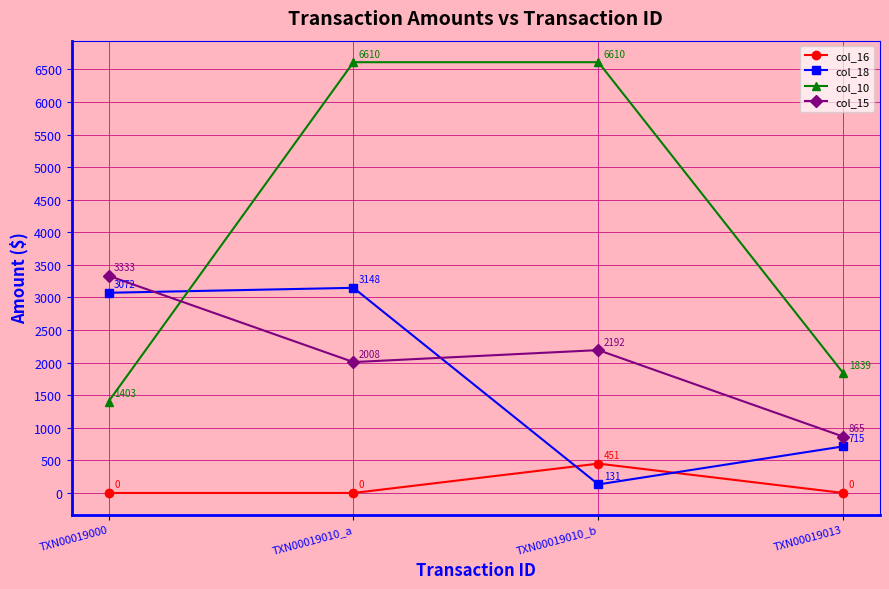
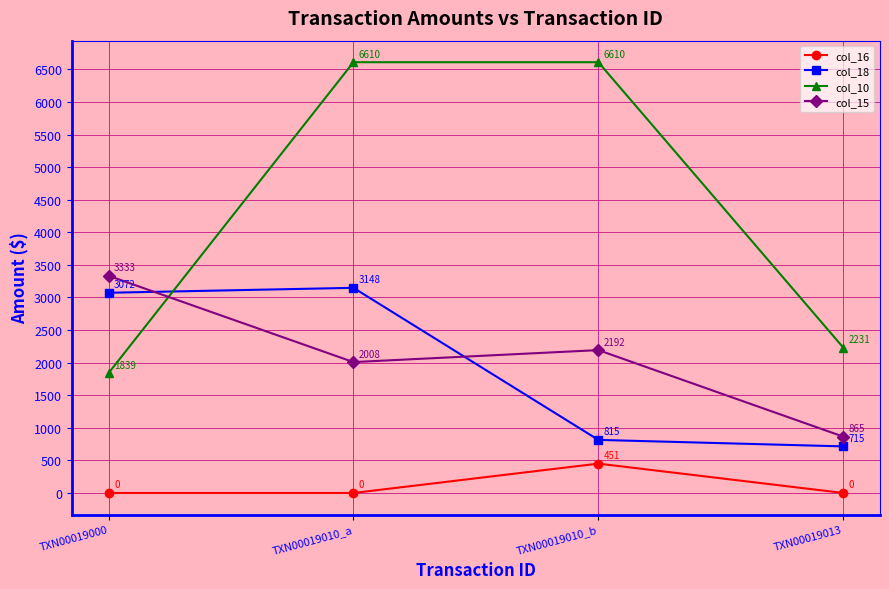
col_10, TXN00019000: 1403 -> 1839
col_18, TXN00019010_b: 131 -> 815
col_10, TXN00019013: 1839 -> 2231
